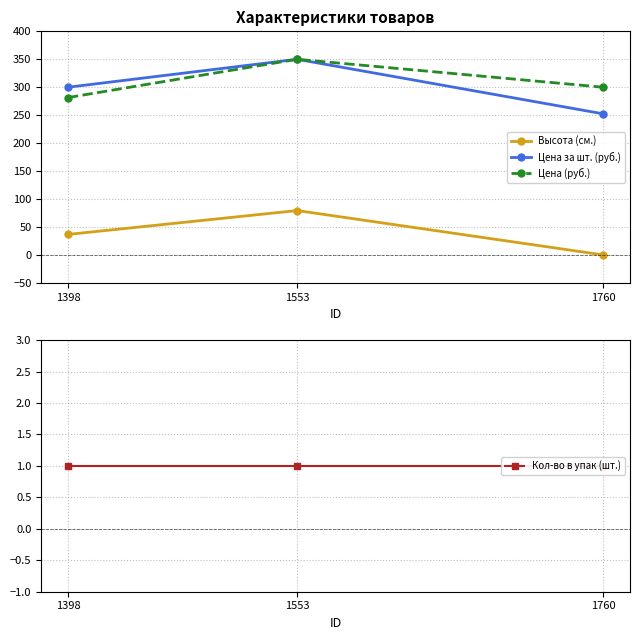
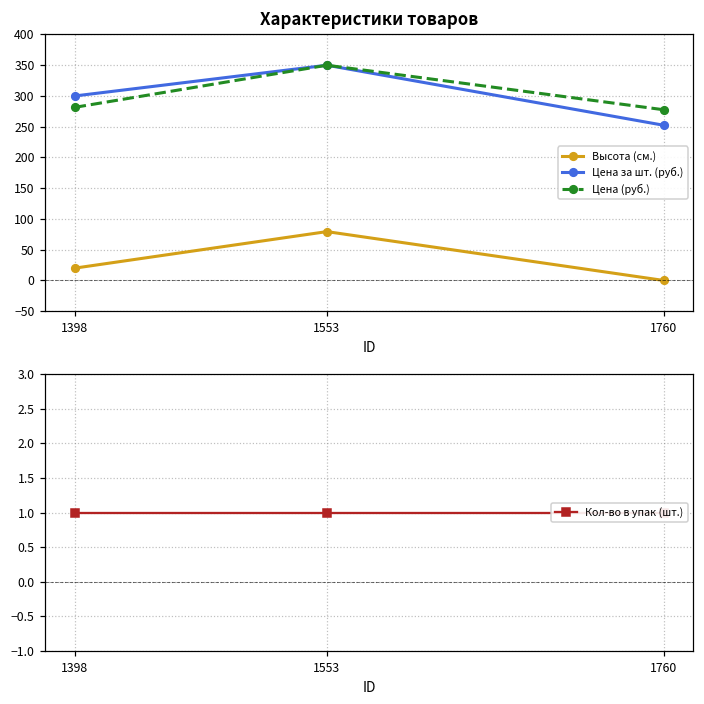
Характеристики товаров, Высота (см.), 1398: 40 -> 20
Характеристики товаров, Цена (руб.), 1760: 300 -> 280
